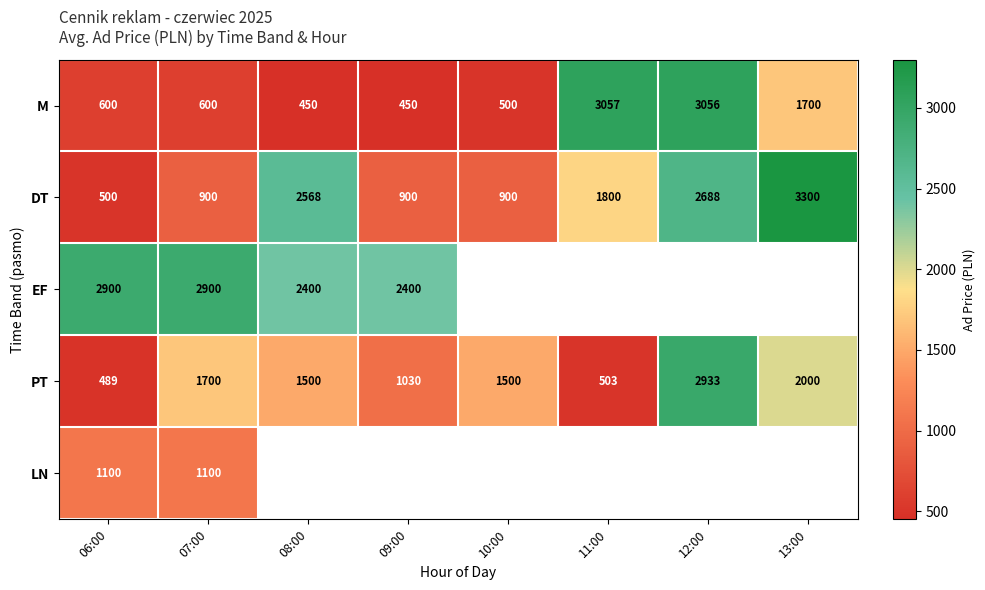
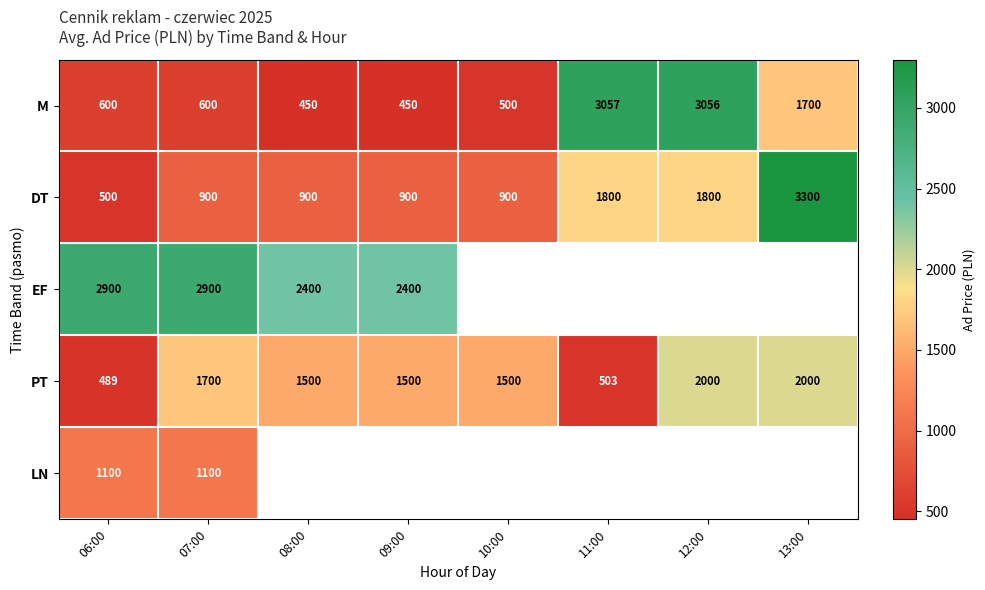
DT, 08:00: 2568 -> 900
DT, 12:00: 2688 -> 1800
PT, 09:00: 1030 -> 1500
PT, 12:00: 2933 -> 2000
